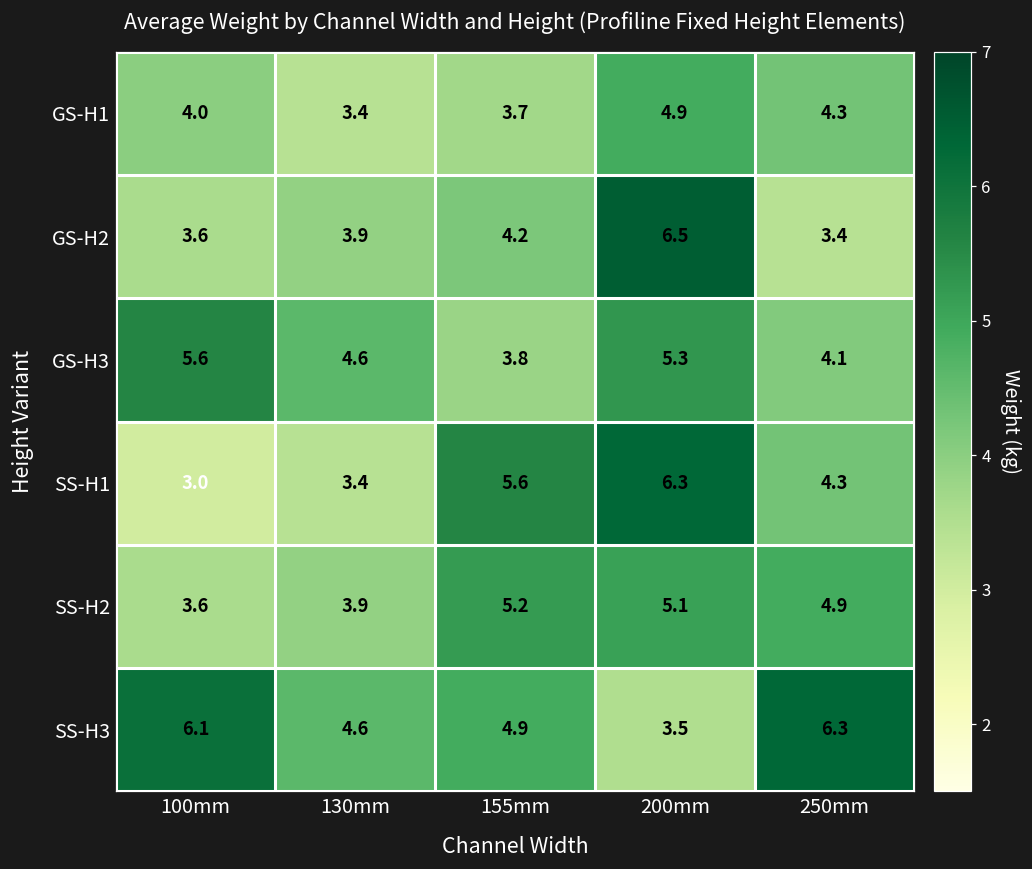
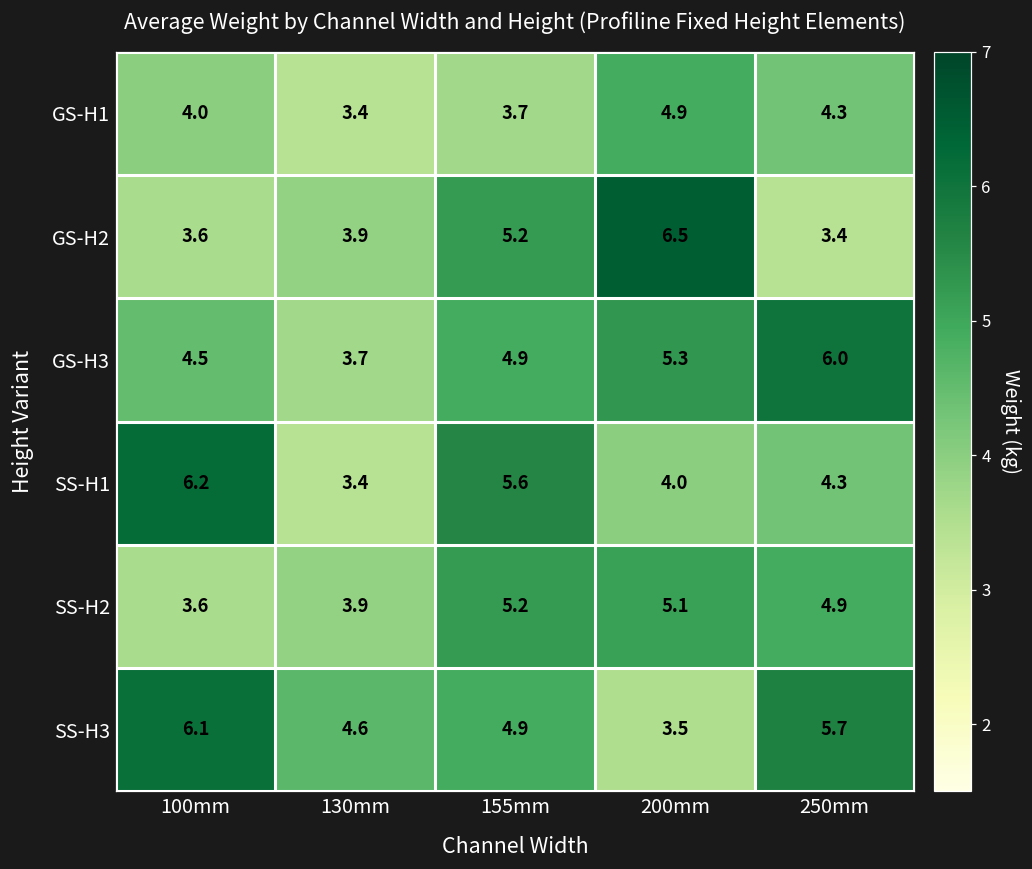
GS-H2, 155mm: 4.2 -> 5.2
GS-H3, 100mm: 5.6 -> 4.5
GS-H3, 130mm: 4.6 -> 3.7
GS-H3, 155mm: 3.8 -> 4.9
GS-H3, 250mm: 4.1 -> 6.0
SS-H1, 100mm: 3.0 -> 6.2
SS-H1, 200mm: 6.3 -> 4.0
SS-H3, 250mm: 6.3 -> 5.7
